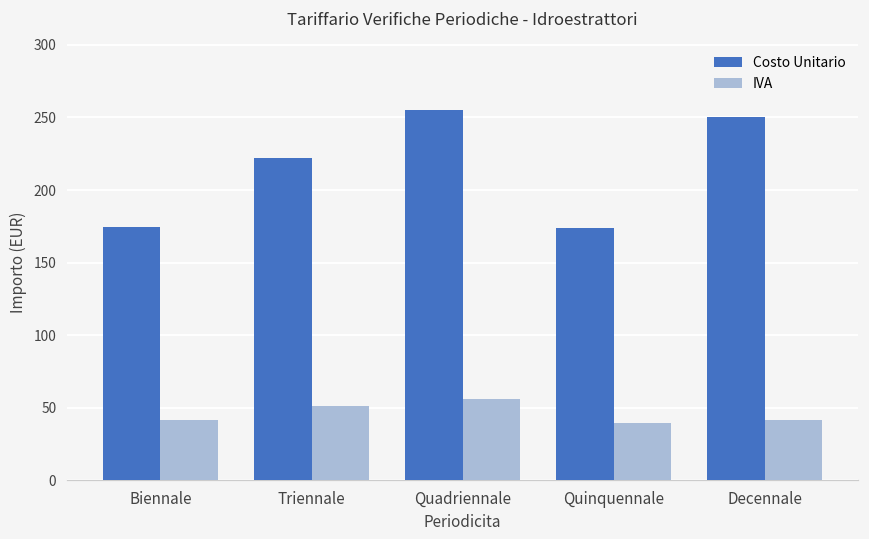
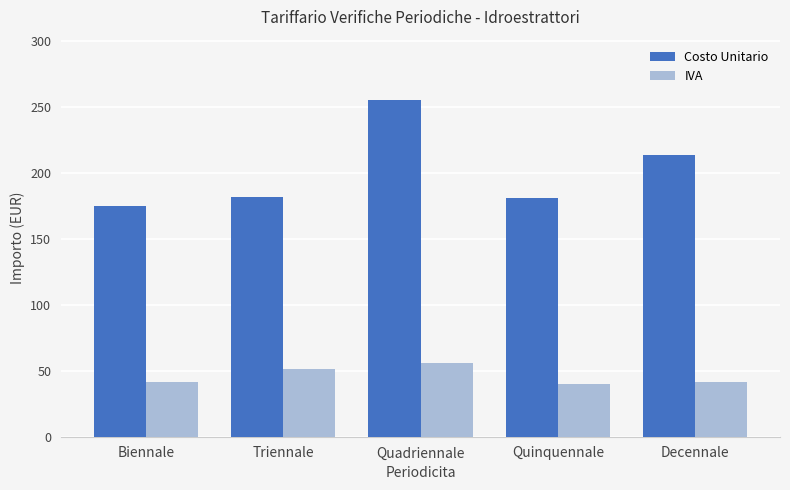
Costo Unitario, Triennale: 222 -> 182
Costo Unitario, Quinquennale: 174 -> 181
Costo Unitario, Decennale: 250 -> 214
